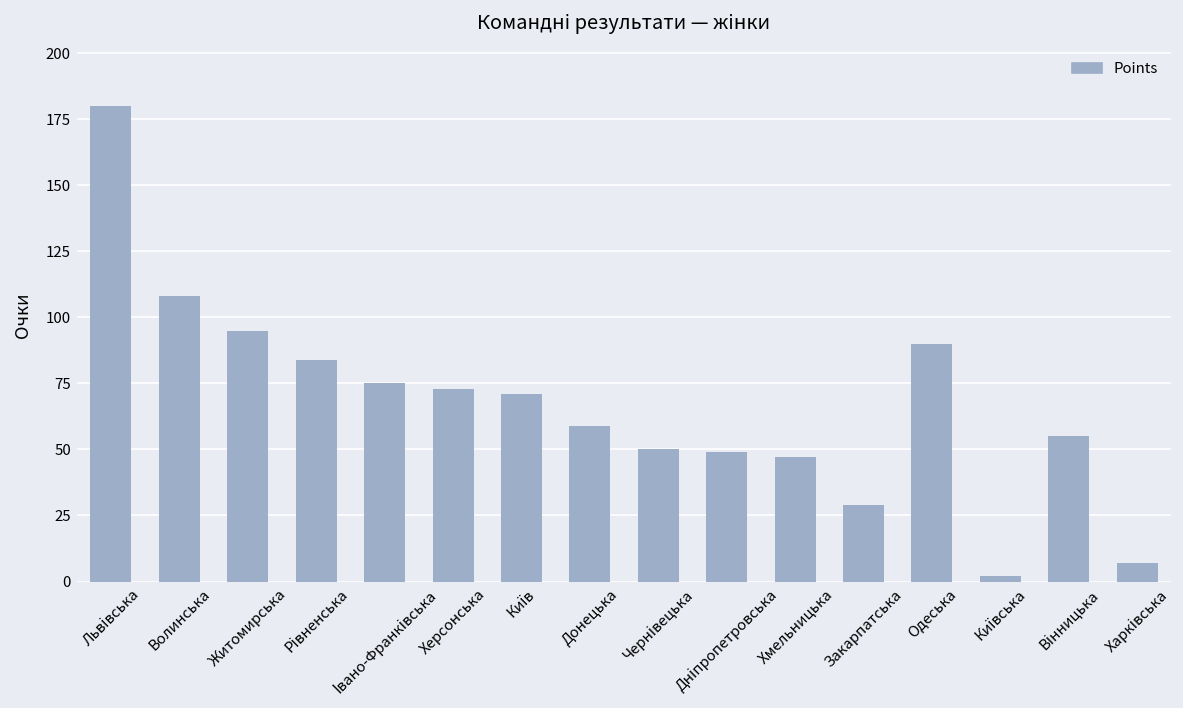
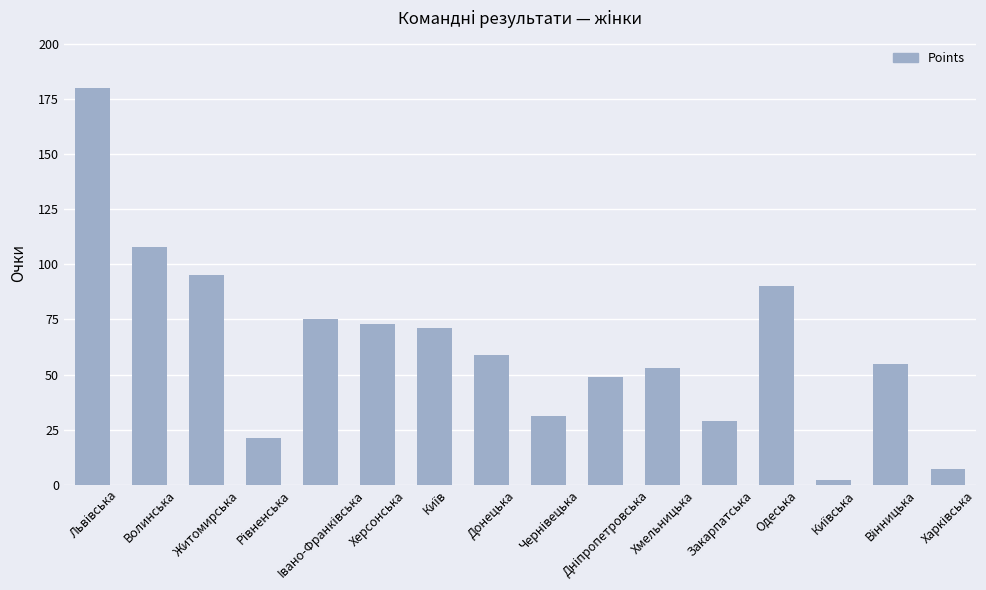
Рівненська: 84 -> 21
Чернівецька: 50 -> 31
Хмельницька: 47 -> 53
